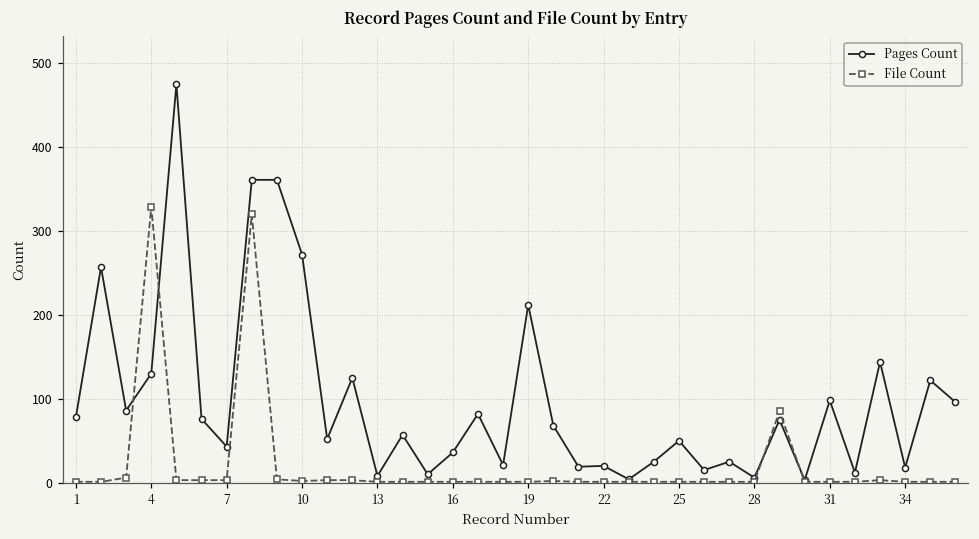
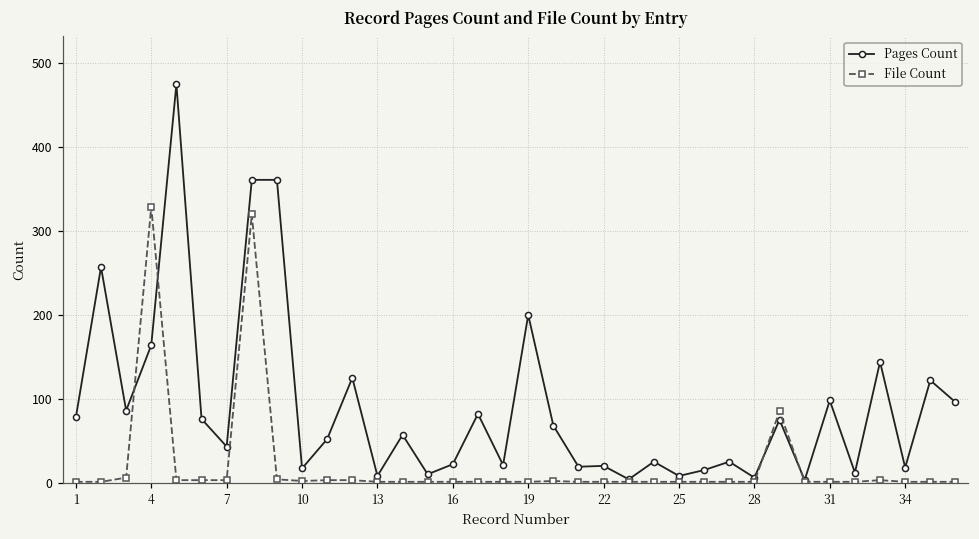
Pages Count, 4: 130 -> 160
Pages Count, 10: 270 -> 20
Pages Count, 16: 40 -> 20
Pages Count, 19: 210 -> 200
Pages Count, 25: 50 -> 10
